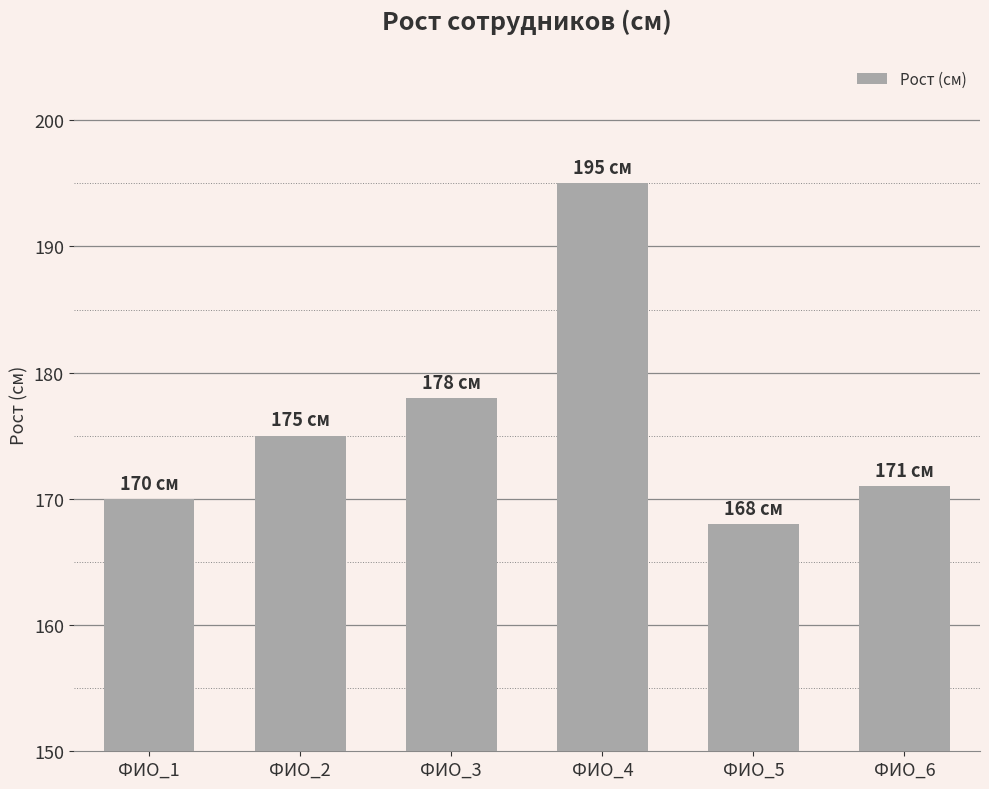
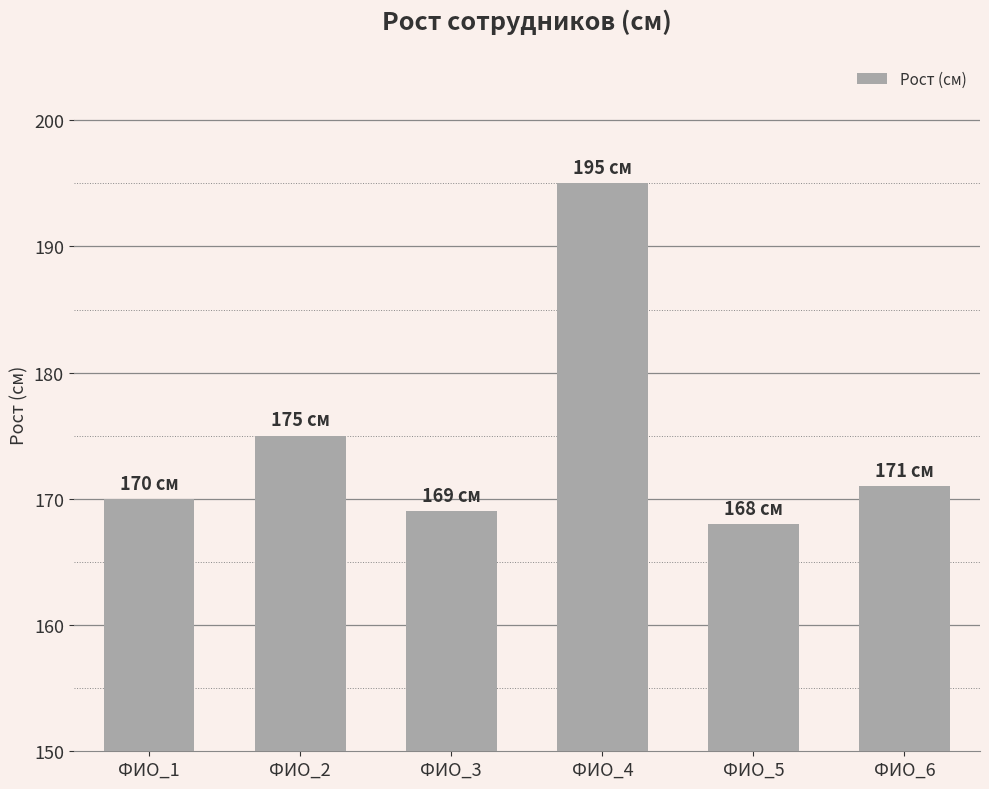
ФИО_3: 178 -> 169
